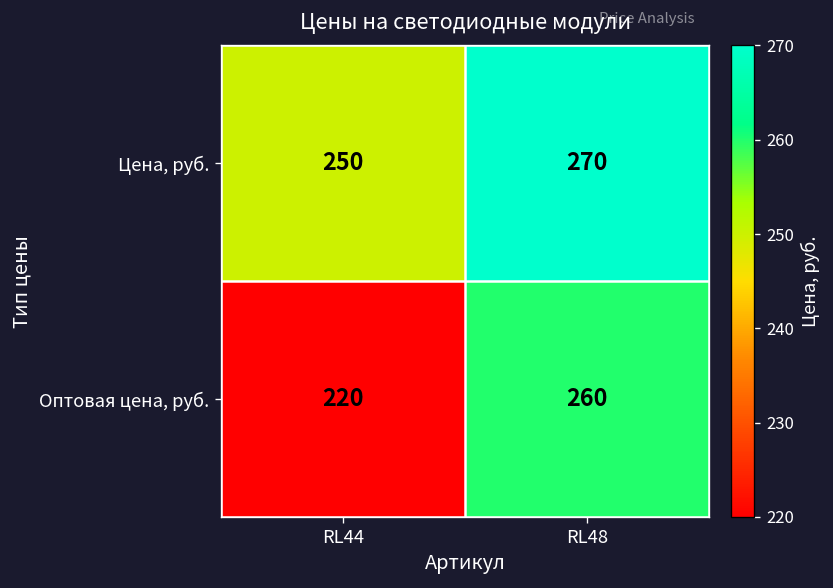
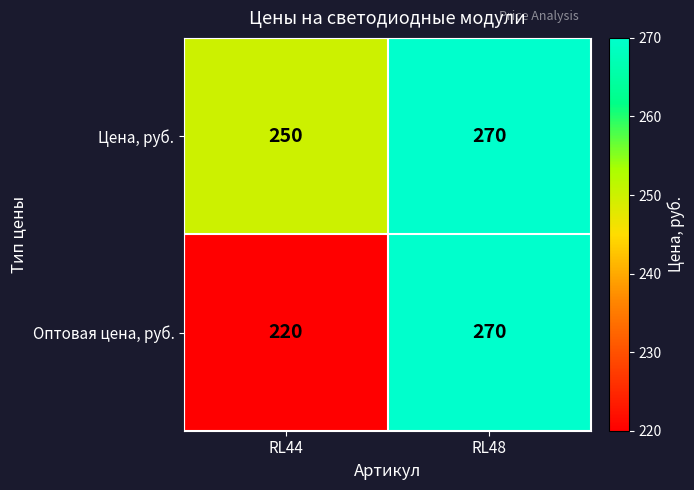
Оптовая цена, руб., RL48: 260 -> 270
